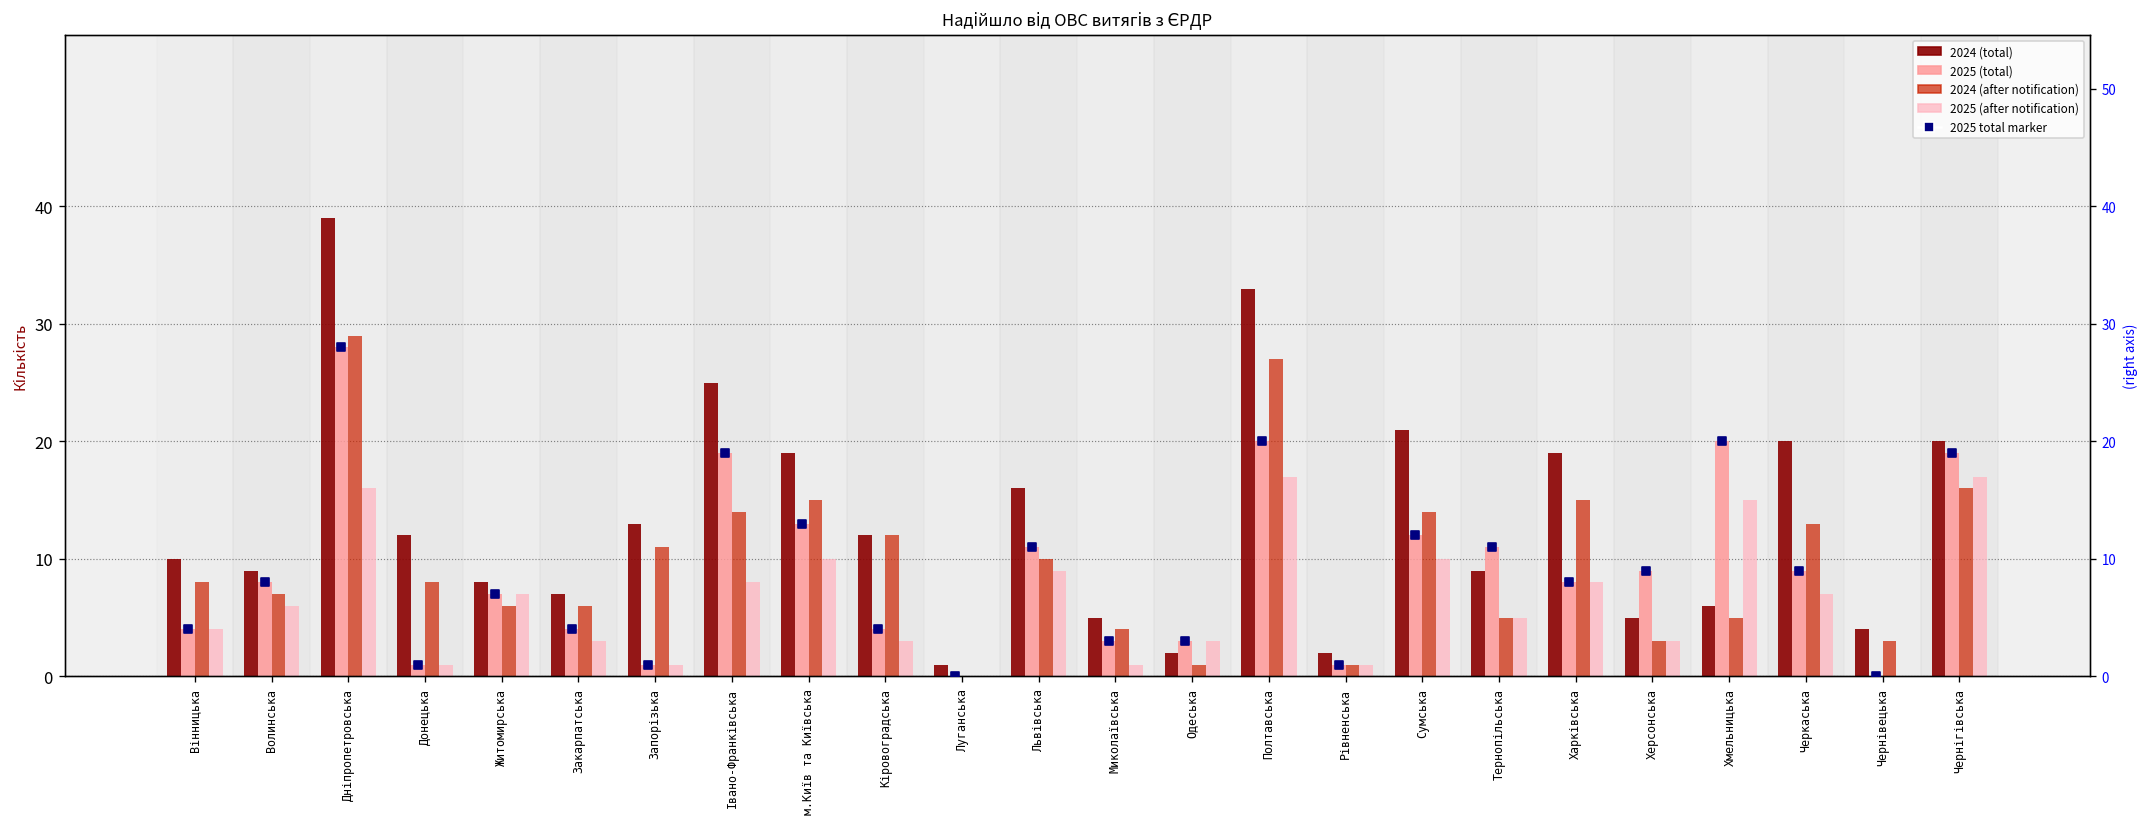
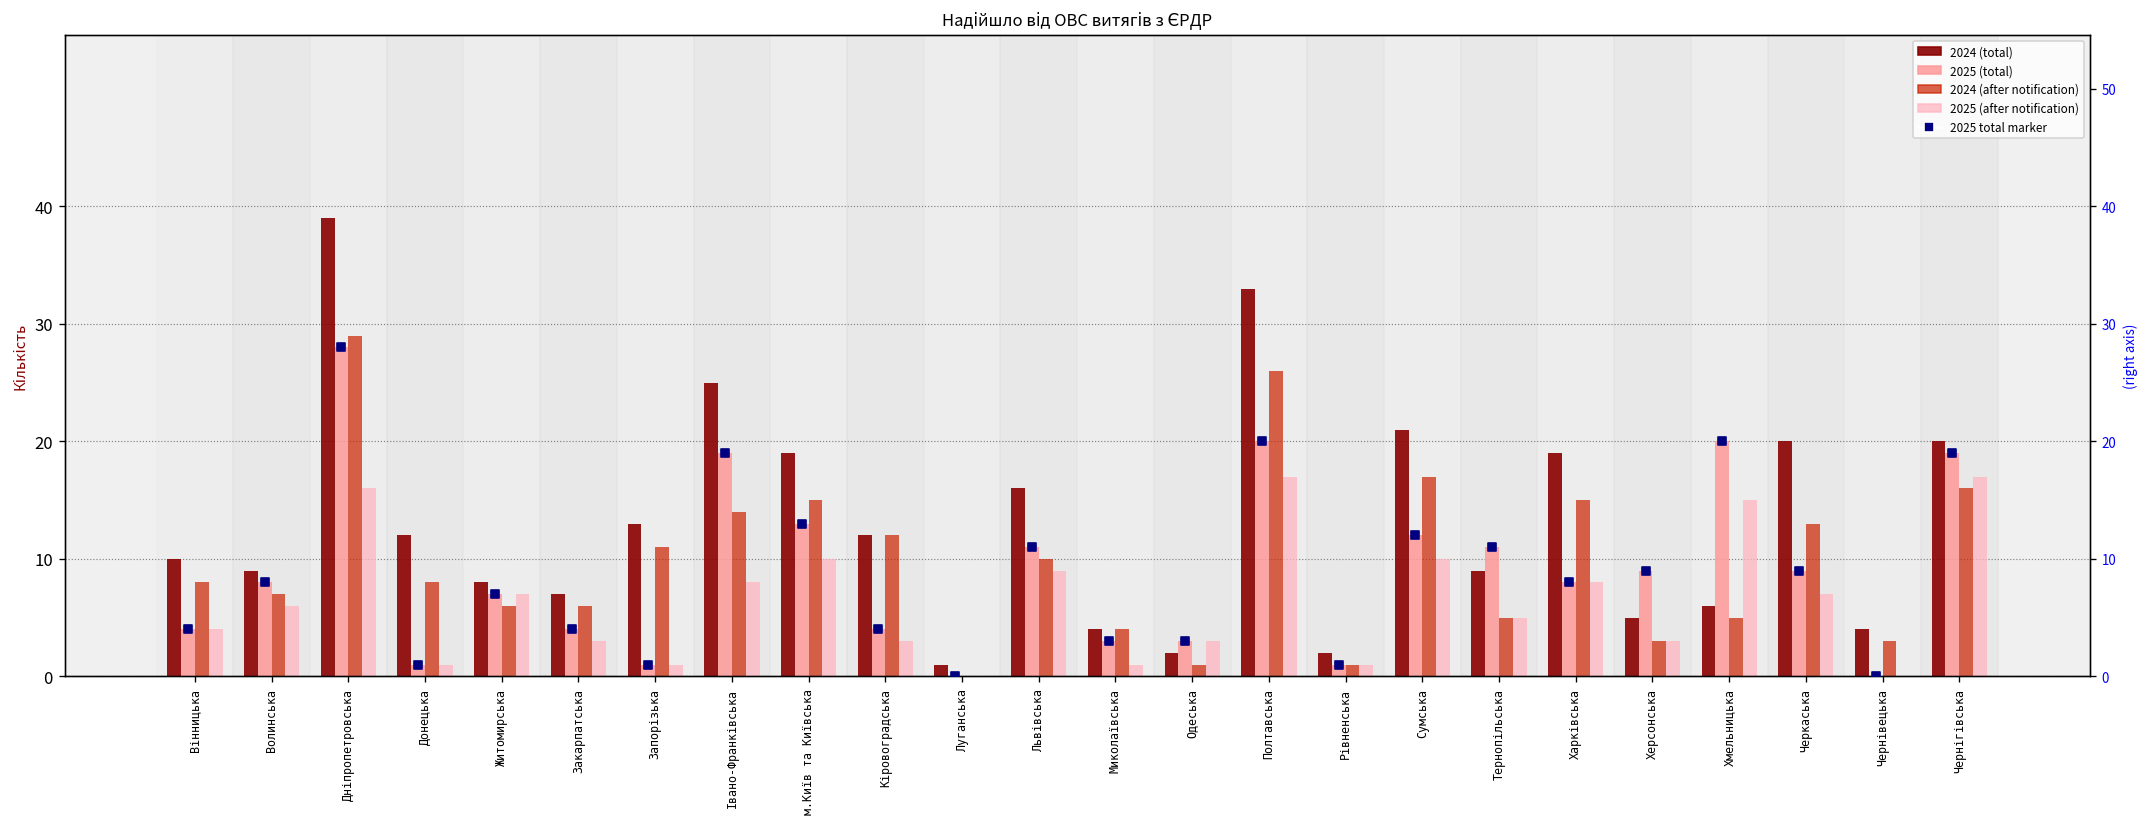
2024 (total), Миколаївська: 5 -> 4
2024 (after notification), Полтавська: 27 -> 26
2024 (after notification), Сумська: 14 -> 17
